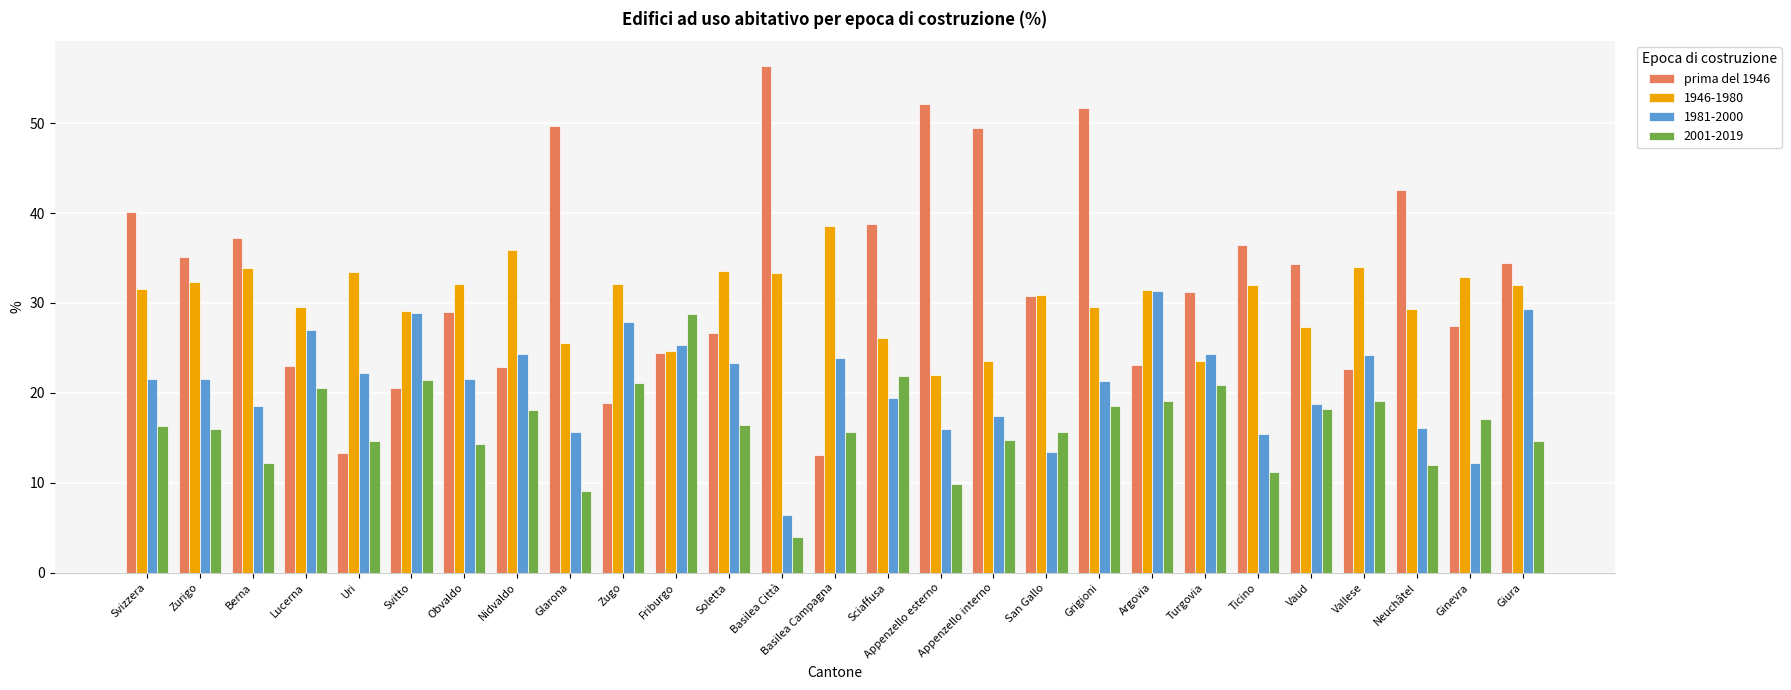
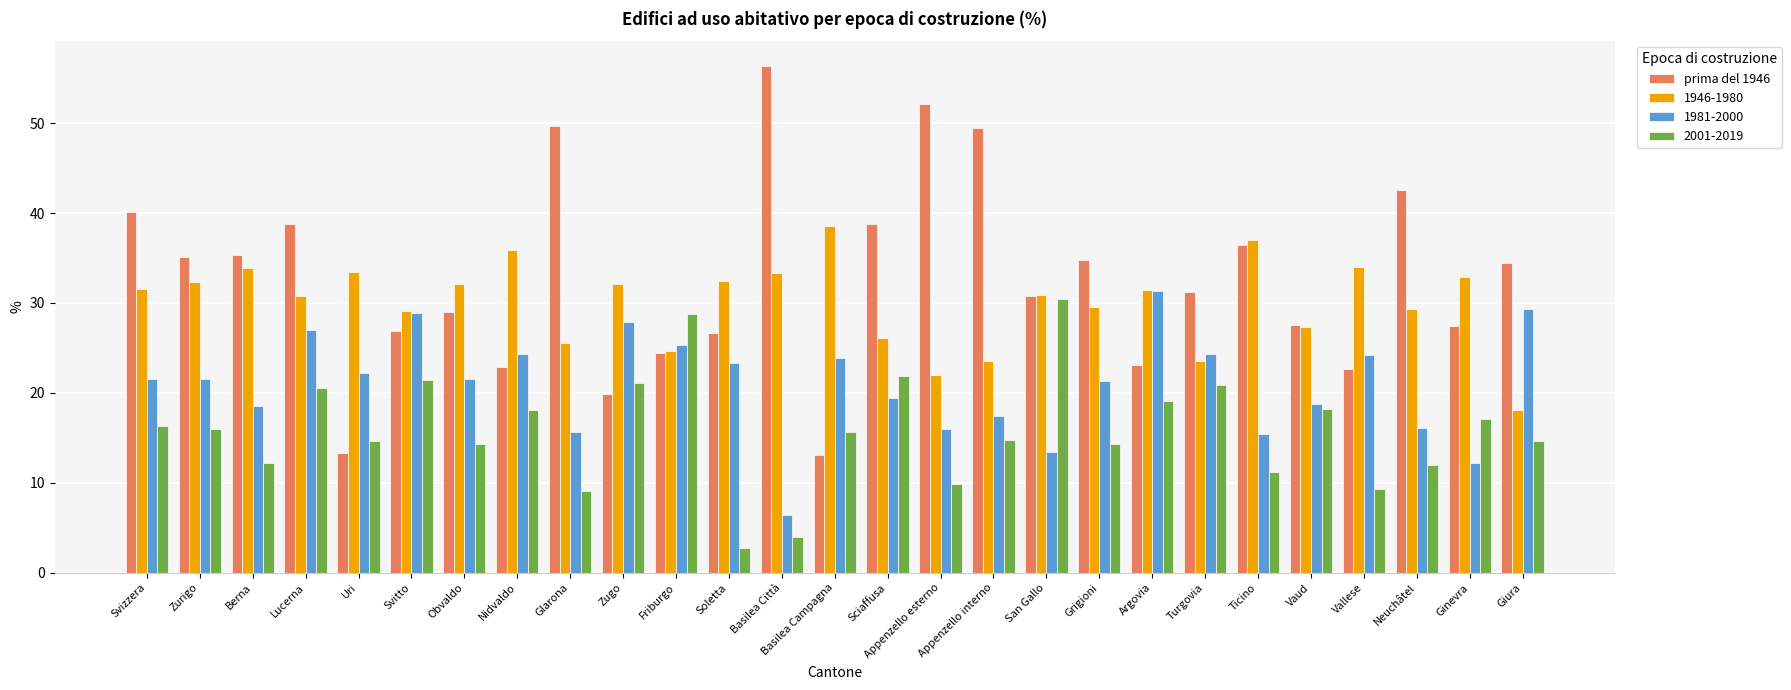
prima del 1946, Berna: 37 -> 35
prima del 1946, Lucerna: 23 -> 39
1946-1980, Lucerna: 30 -> 31
prima del 1946, Svitto: 21 -> 27
prima del 1946, Zugo: 19 -> 20
1946-1980, Soletta: 34 -> 33
2001-2019, Soletta: 16 -> 3
2001-2019, San Gallo: 16 -> 30
prima del 1946, Grigioni: 52 -> 35
2001-2019, Grigioni: 19 -> 14
1946-1980, Ticino: 32 -> 37
prima del 1946, Vaud: 34 -> 28
2001-2019, Vallese: 19 -> 9
1946-1980, Giura: 32 -> 18
